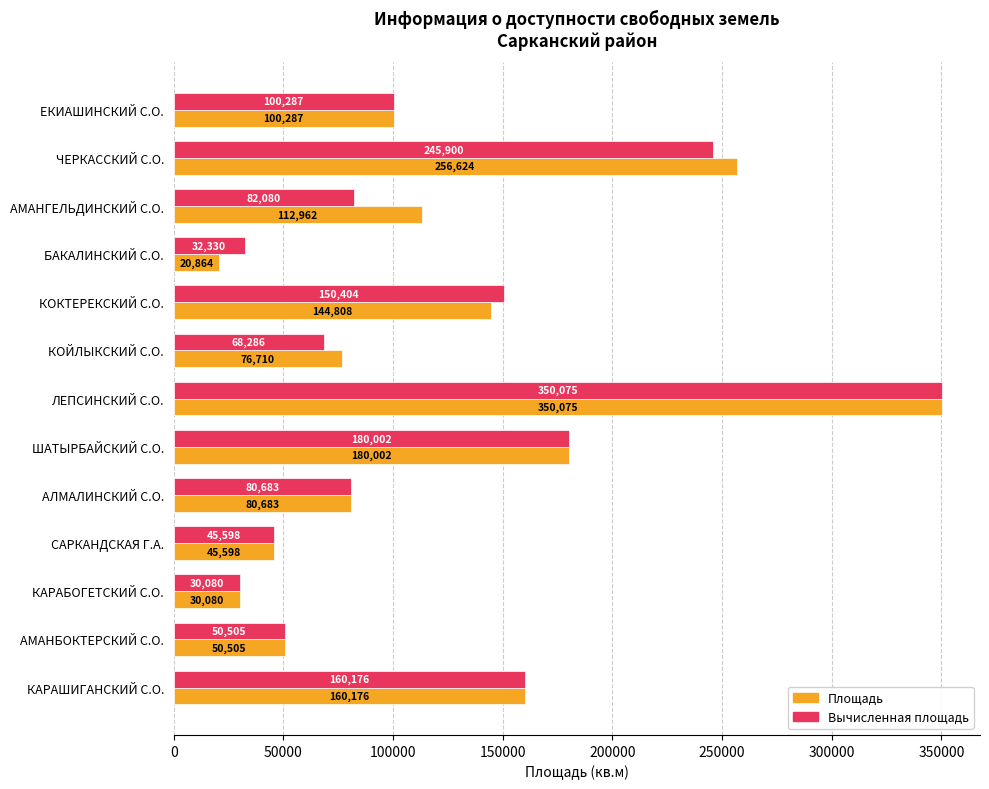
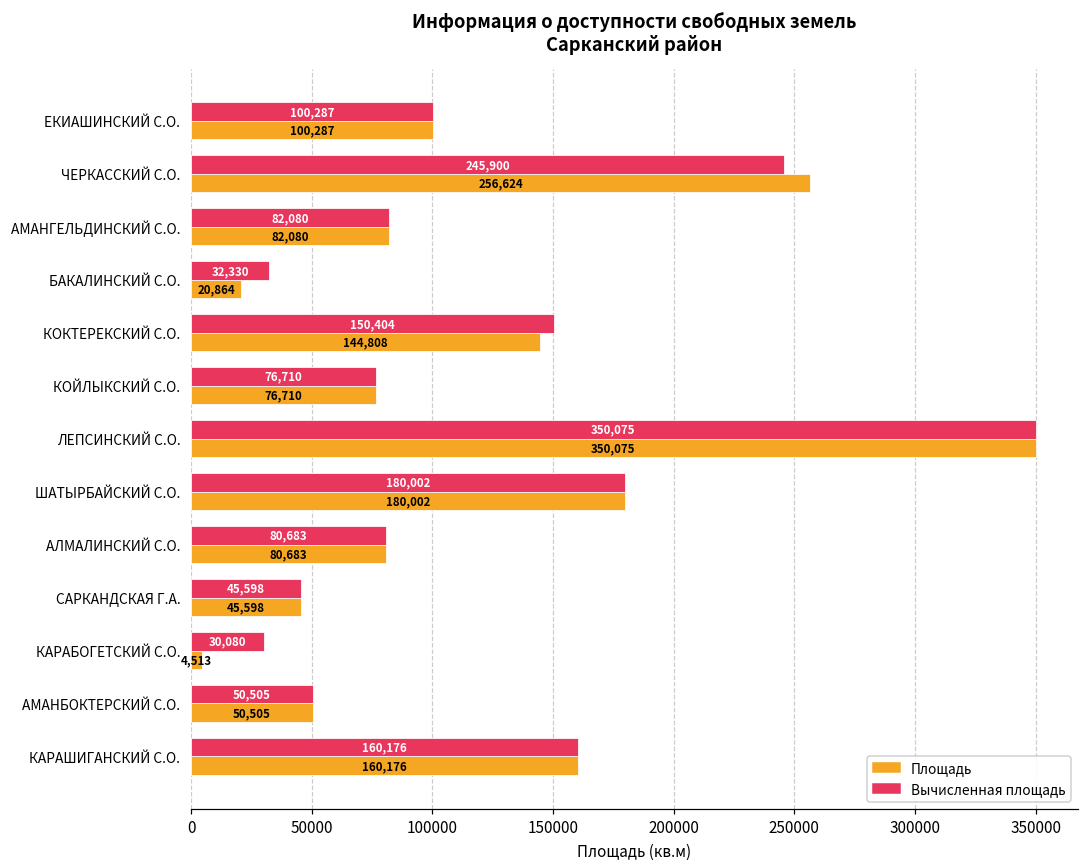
Площадь, АМАНГЕЛЬДИНСКИЙ С.О.: 112,962 -> 82,080
Вычисленная площадь, КОЙЛЫКСКИЙ С.О.: 68,286 -> 76,710
Площадь, КАРАБОГЕТСКИЙ С.О.: 30,080 -> 4,513
